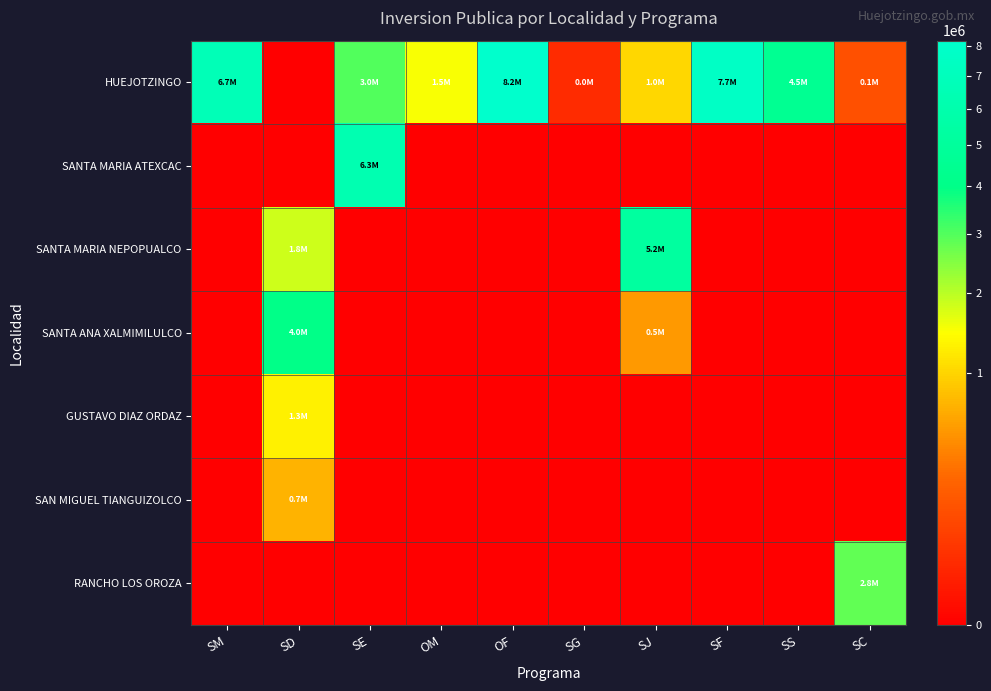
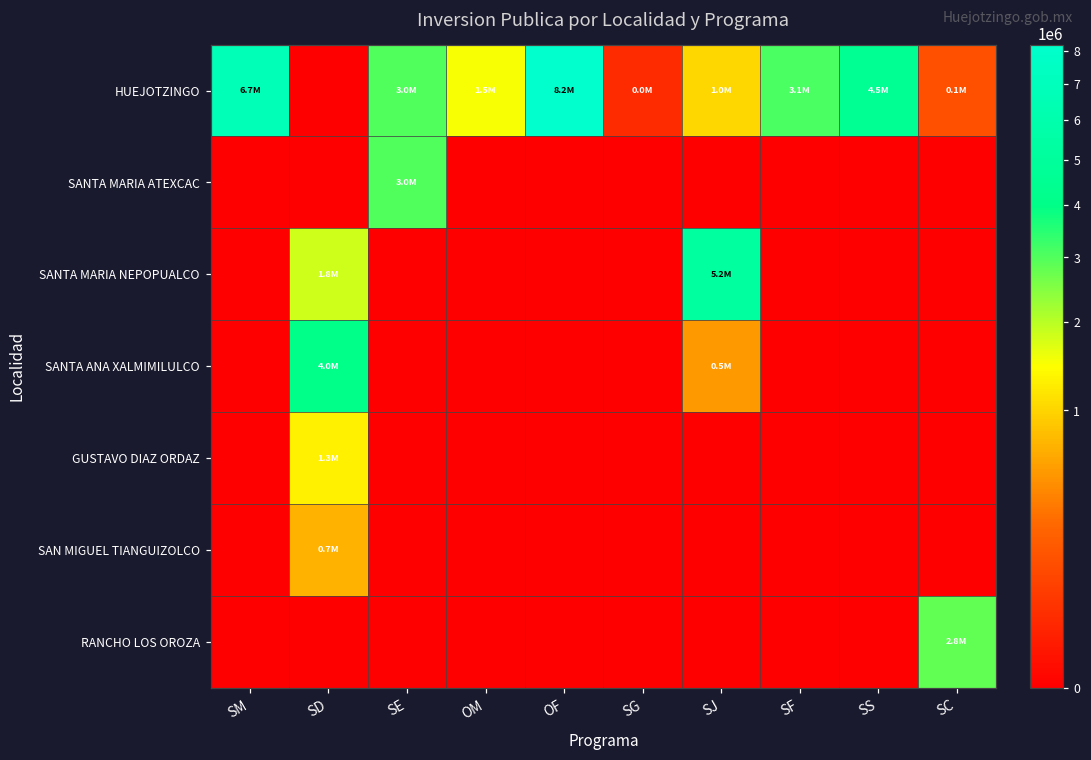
HUEJOTZINGO, SF: 7.7M -> 3.1M
SANTA MARIA ATEXCAC, SE: 6.3M -> 3.0M
